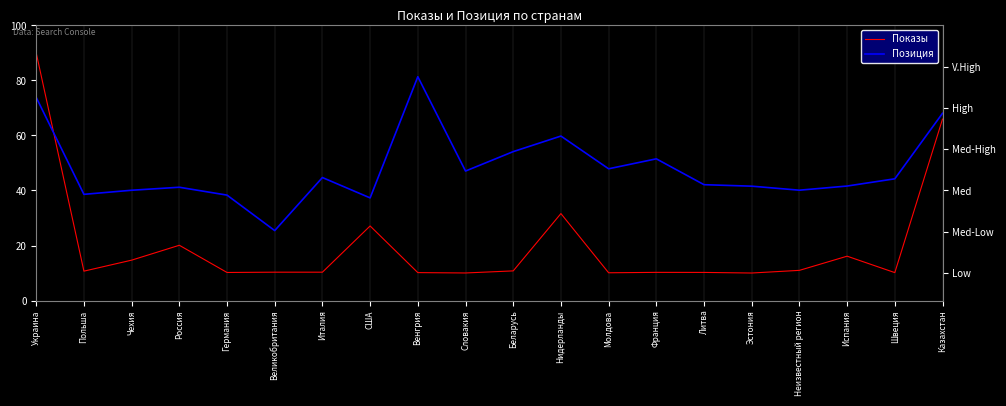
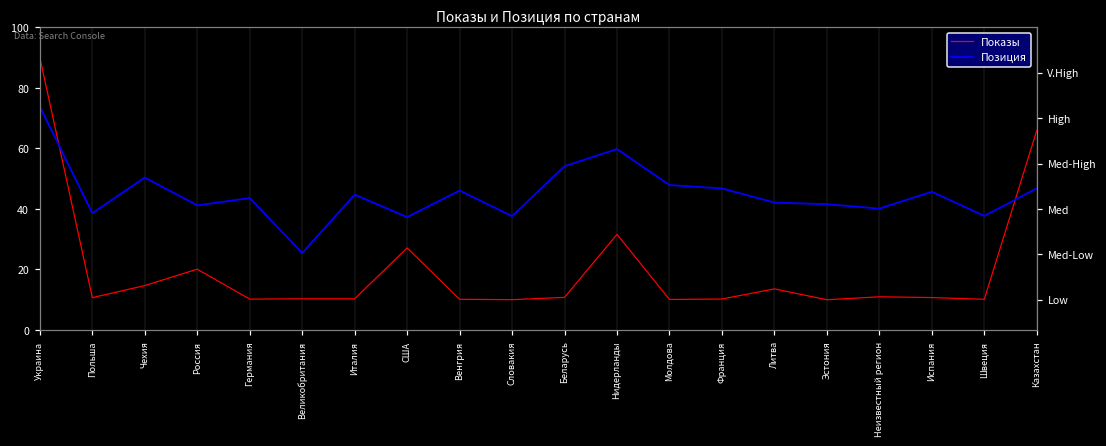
Позиция, Чехия: 40 -> 50
Позиция, Германия: 38 -> 44
Позиция, Венгрия: 81 -> 46
Позиция, Словакия: 47 -> 38
Позиция, Франция: 52 -> 47
Показы, Литва: 10 -> 14
Показы, Испания: 16 -> 11
Позиция, Испания: 42 -> 46
Позиция, Швеция: 44 -> 38
Позиция, Казахстан: 68 -> 47
